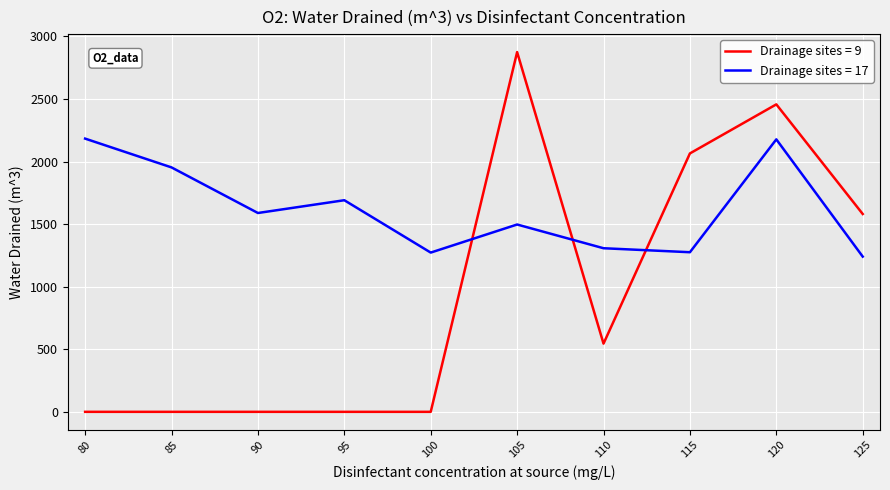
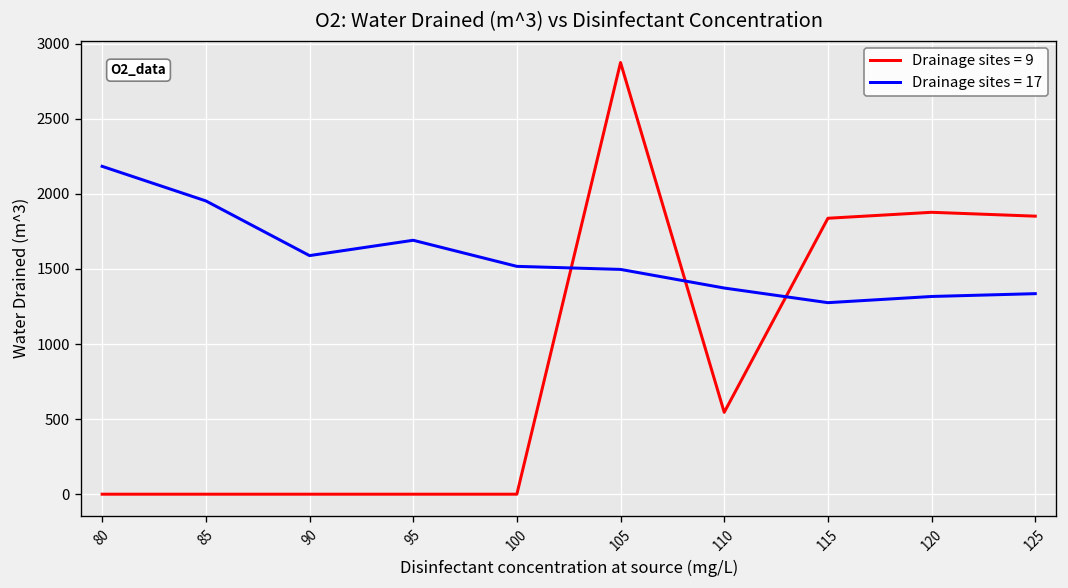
Drainage sites = 17, 100: 1270 -> 1520
Drainage sites = 17, 110: 1310 -> 1370
Drainage sites = 9, 115: 2060 -> 1840
Drainage sites = 9, 120: 2460 -> 1880
Drainage sites = 17, 120: 2180 -> 1320
Drainage sites = 9, 125: 1580 -> 1850
Drainage sites = 17, 125: 1240 -> 1340
